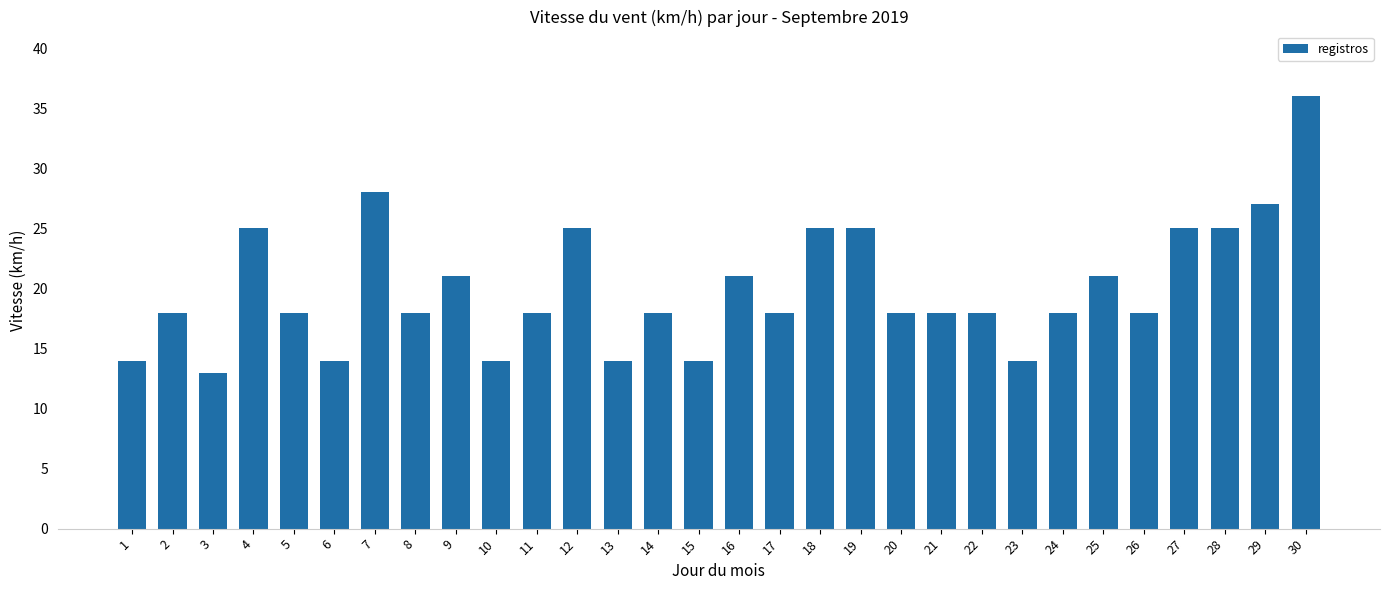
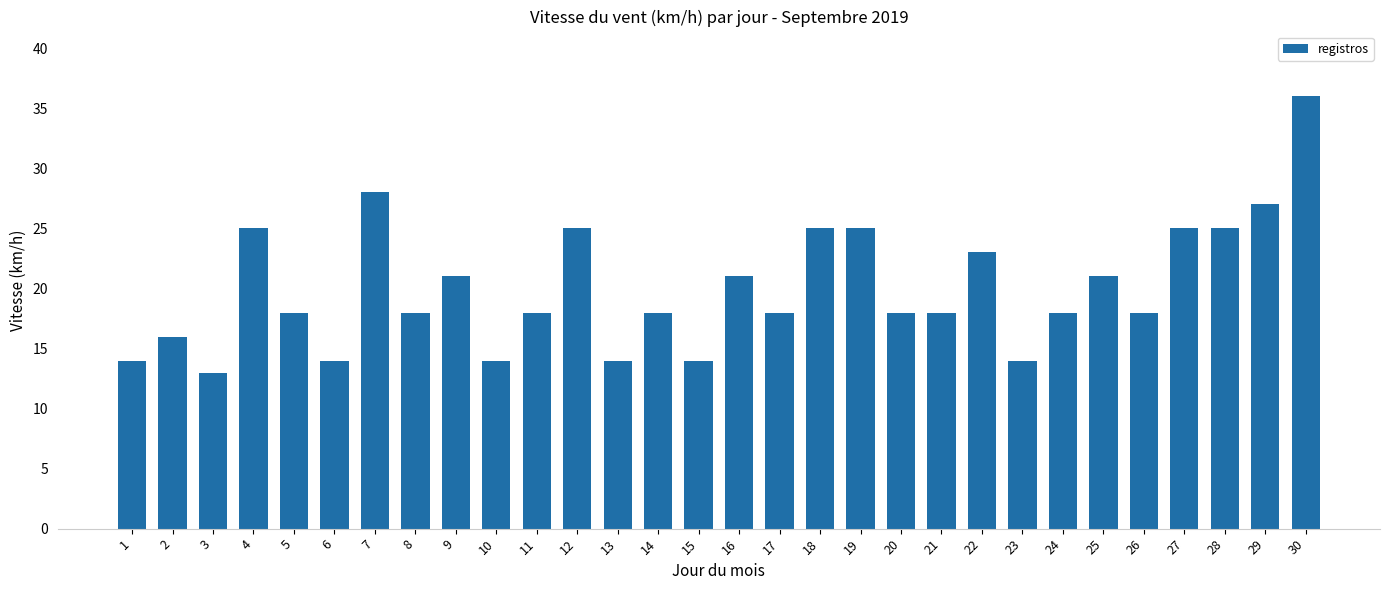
2: 18 -> 16
22: 18 -> 23
